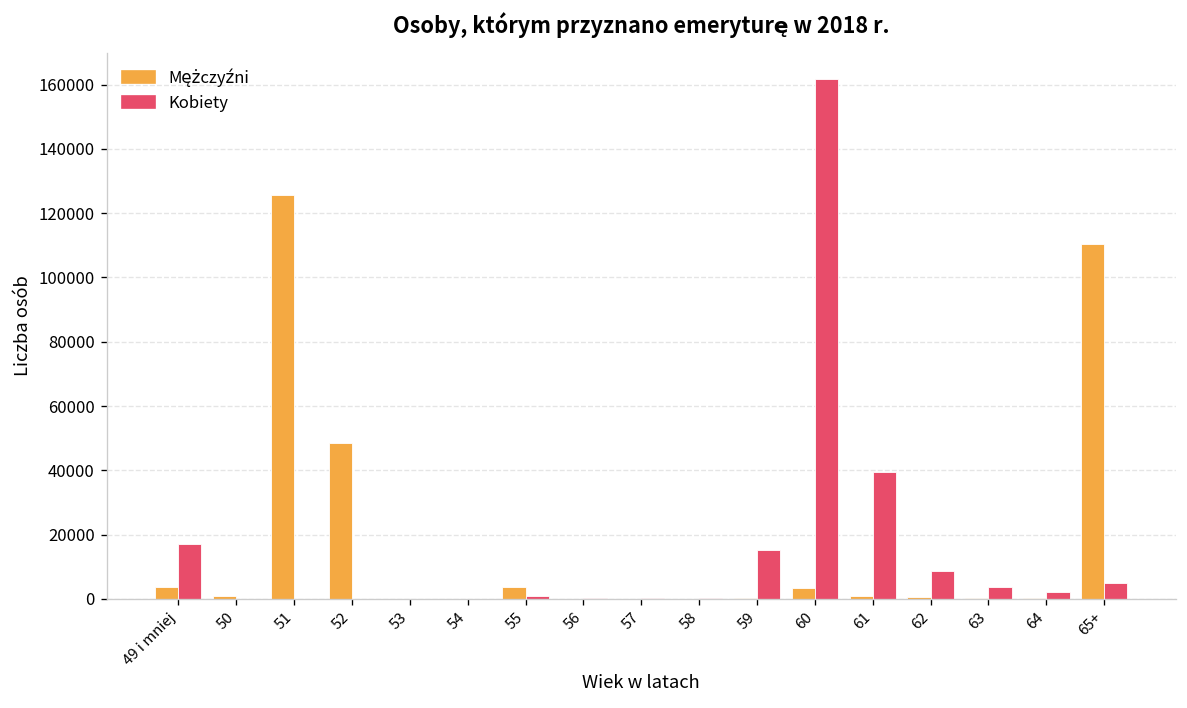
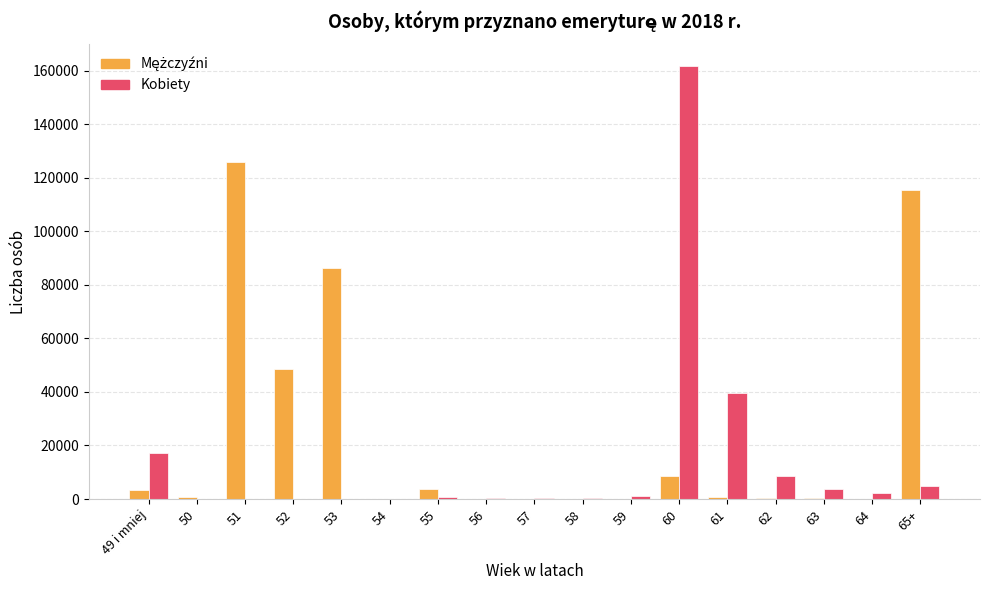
Mężczyźni, 53: 0 -> 86000
Kobiety, 59: 15000 -> 1000
Mężczyźni, 60: 3000 -> 9000
Mężczyźni, 65+: 110000 -> 115000
